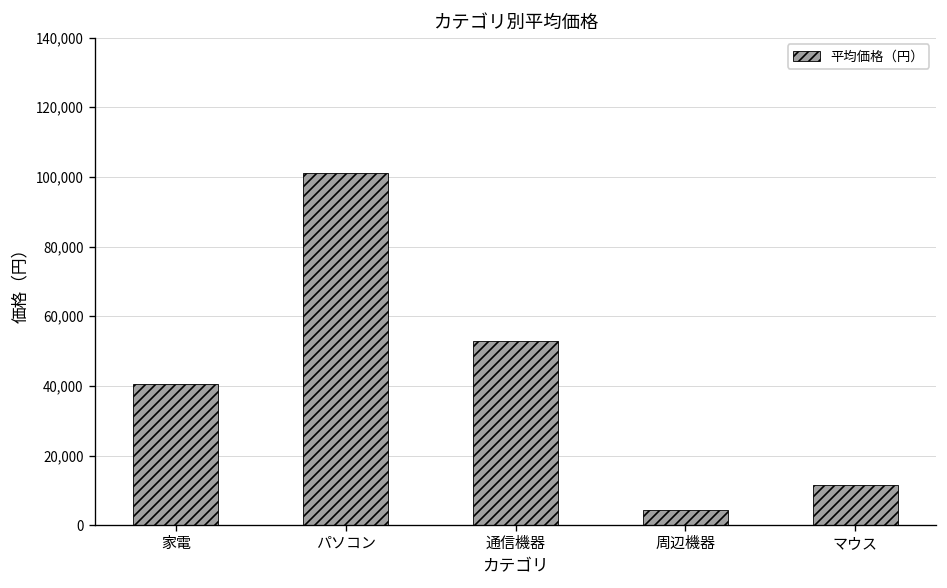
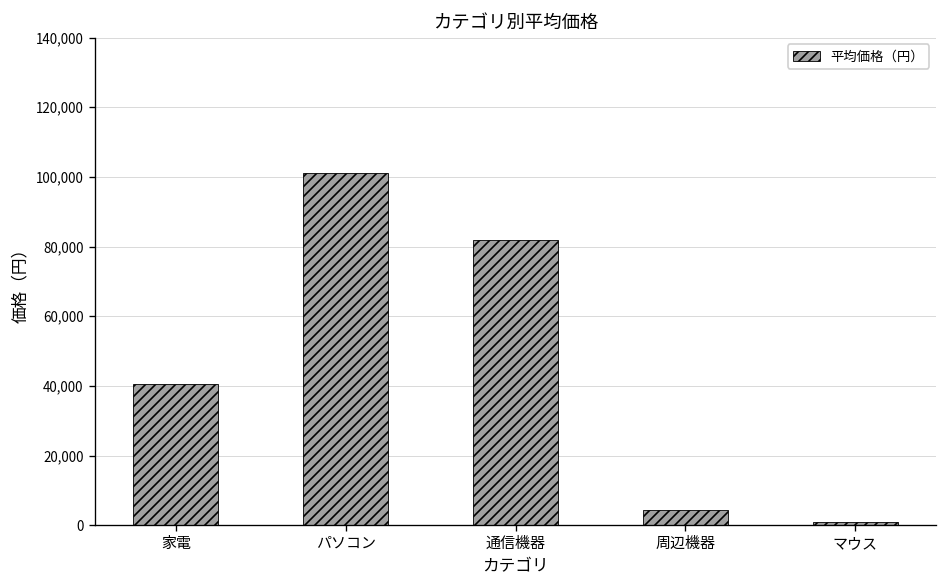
通信機器: 53,000 -> 82,000
マウス: 12,000 -> 1,000
